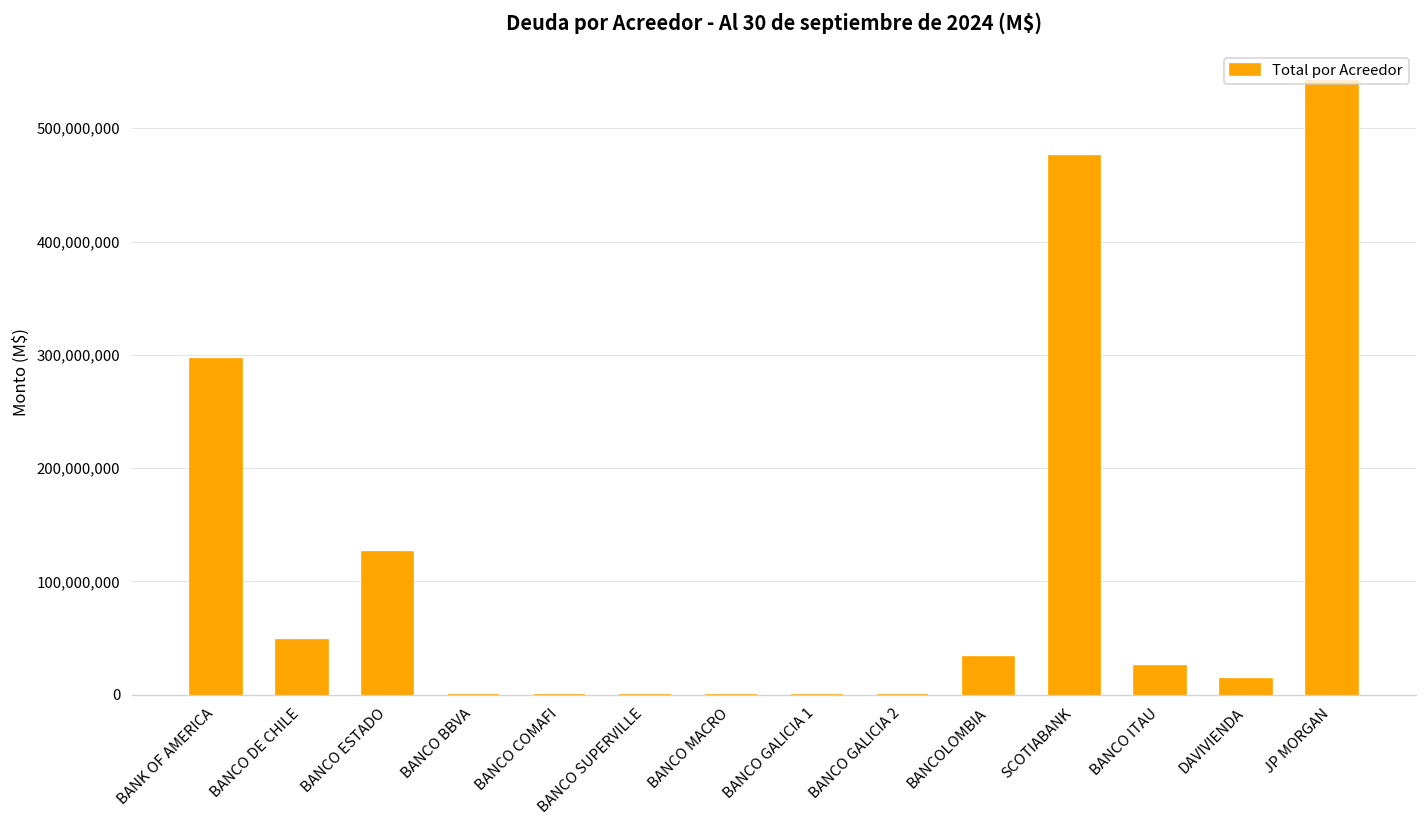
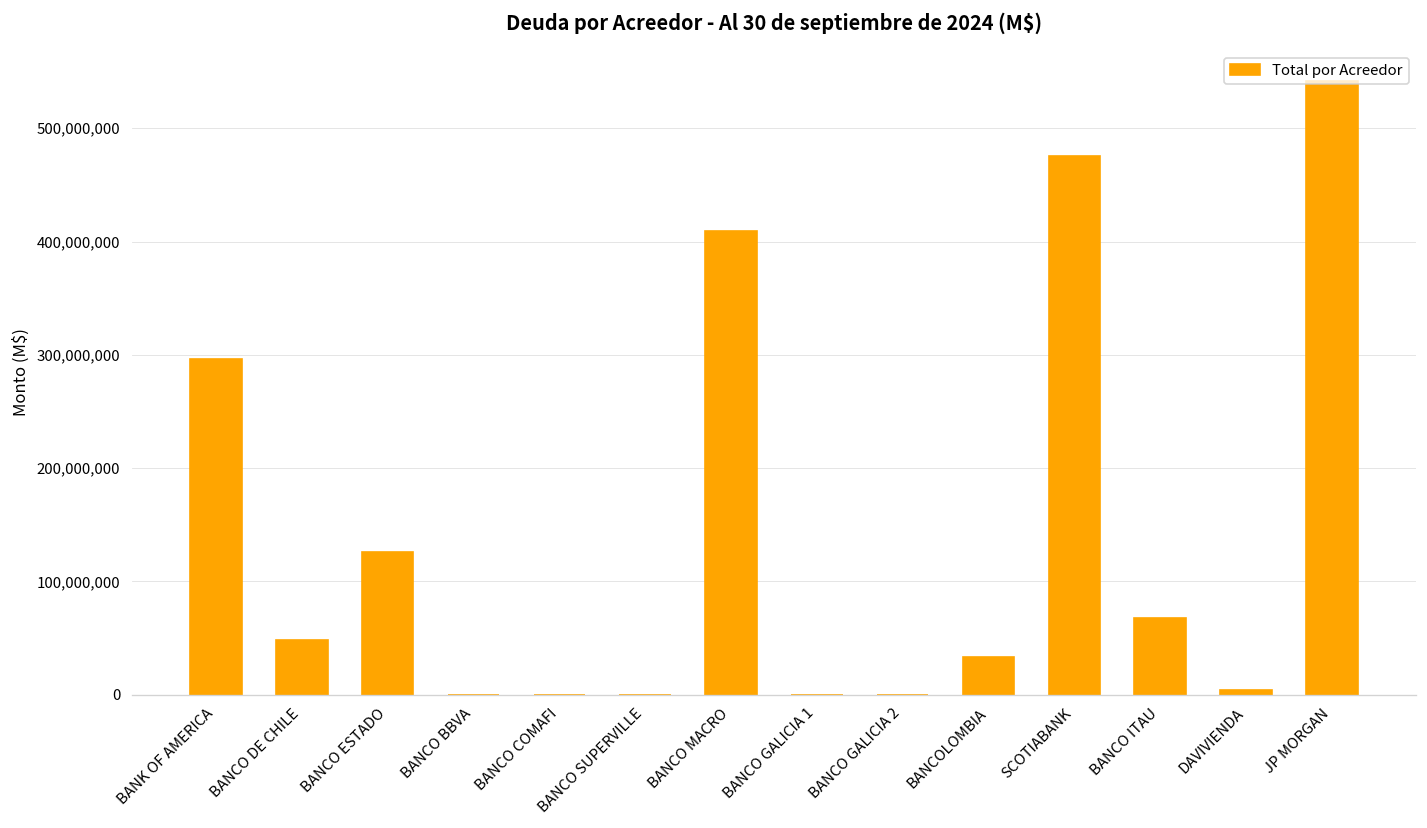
BANCO MACRO: 0 -> 410,000,000
BANCO ITAU: 30,000,000 -> 70,000,000
DAVIVIENDA: 10,000,000 -> 0
